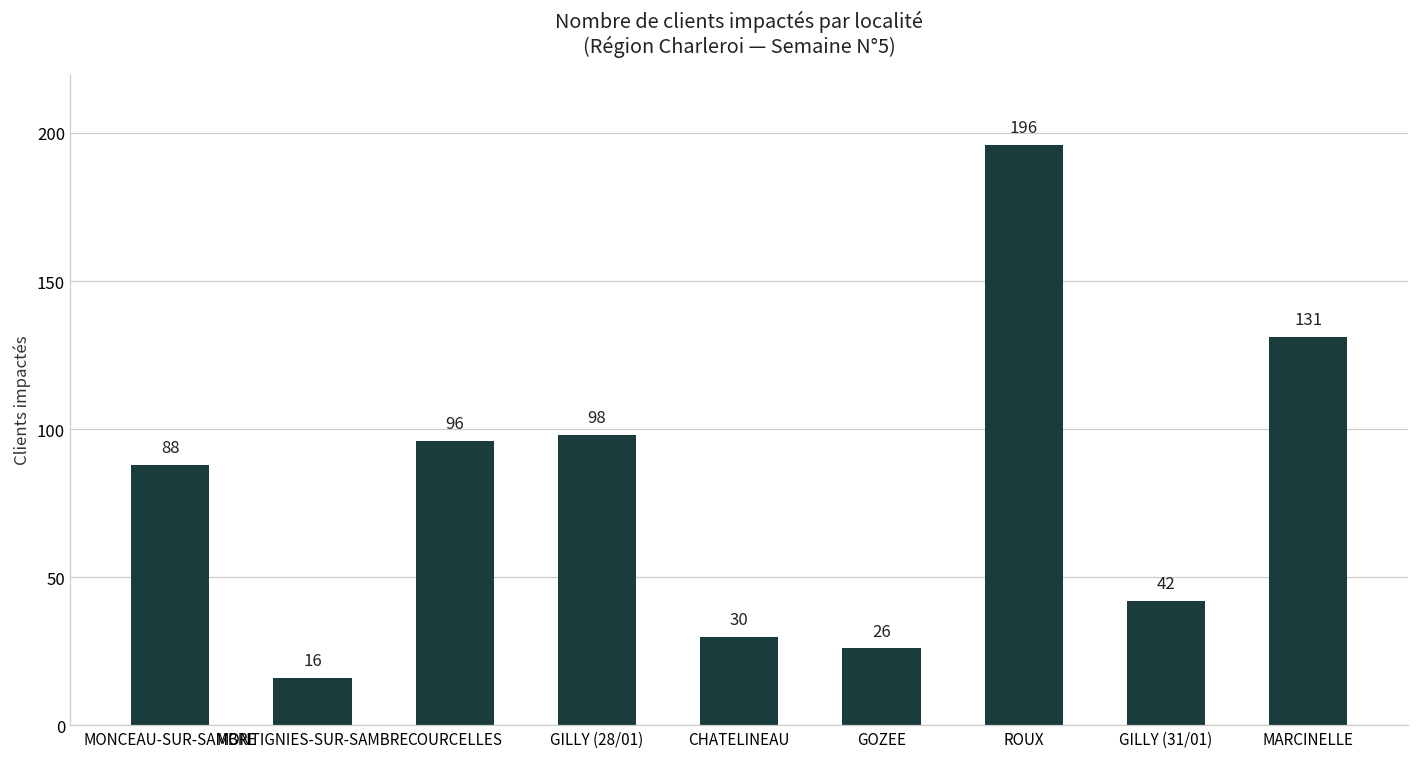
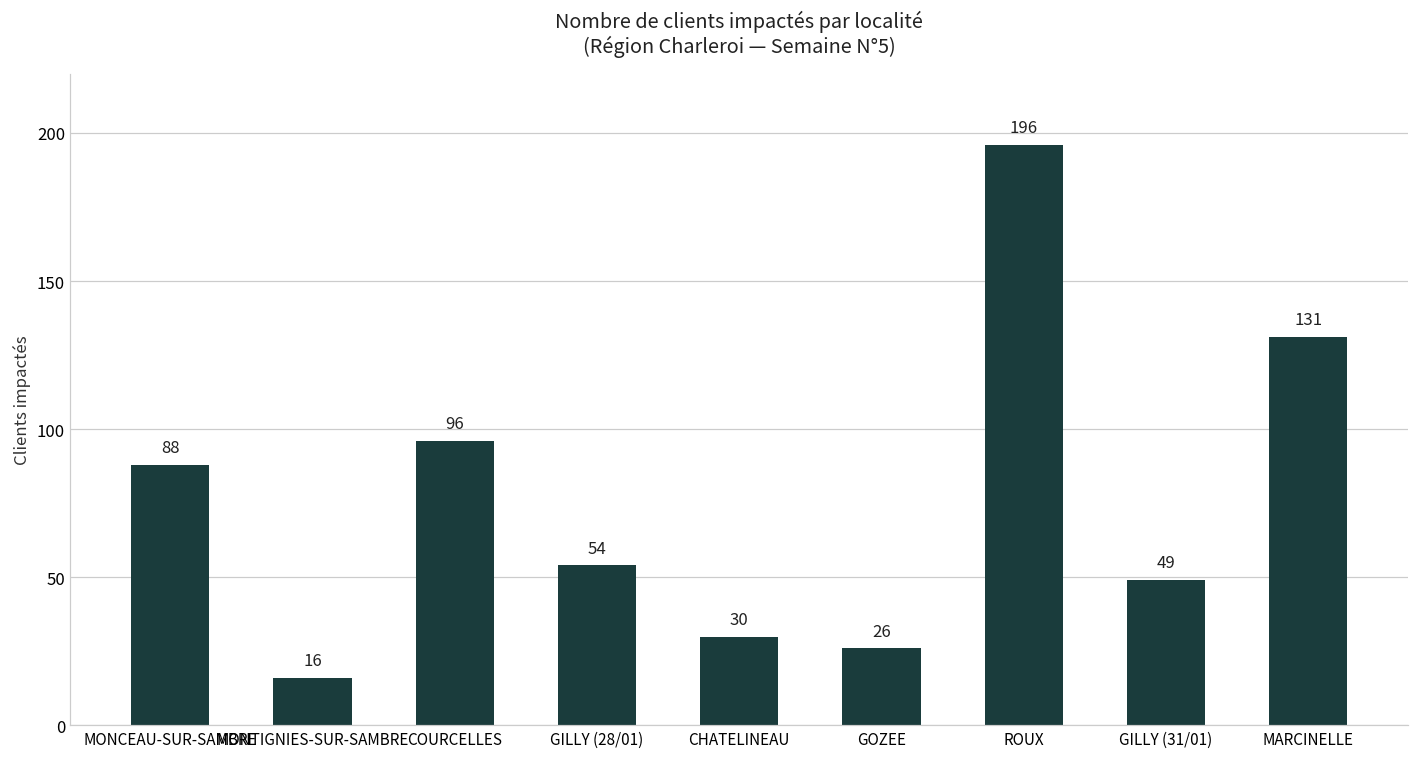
GILLY (28/01): 98 -> 54
GILLY (31/01): 42 -> 49
